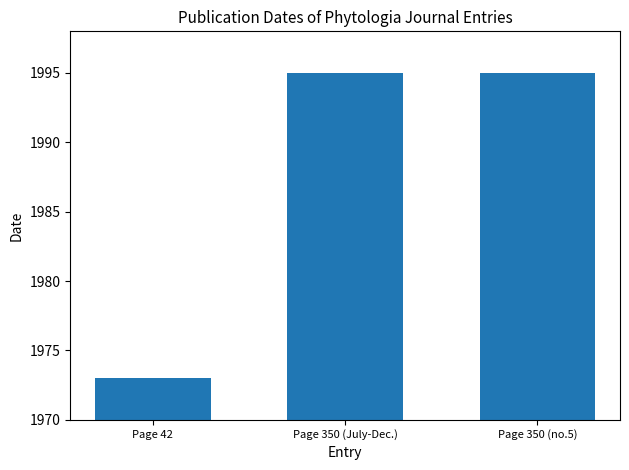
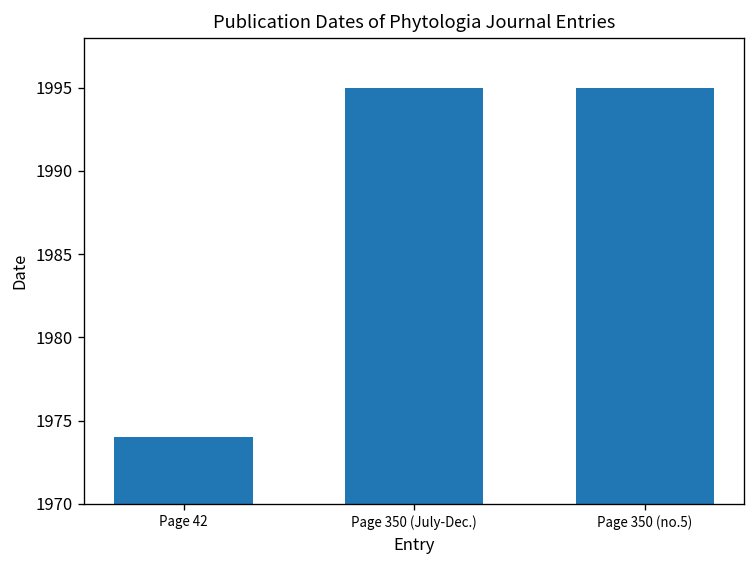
Page 42: 1973 -> 1974
